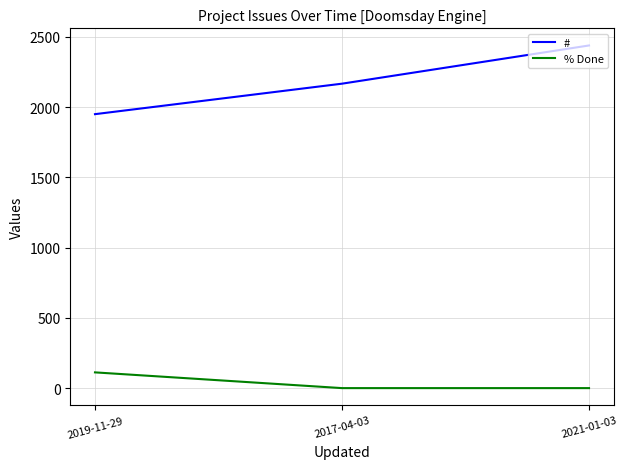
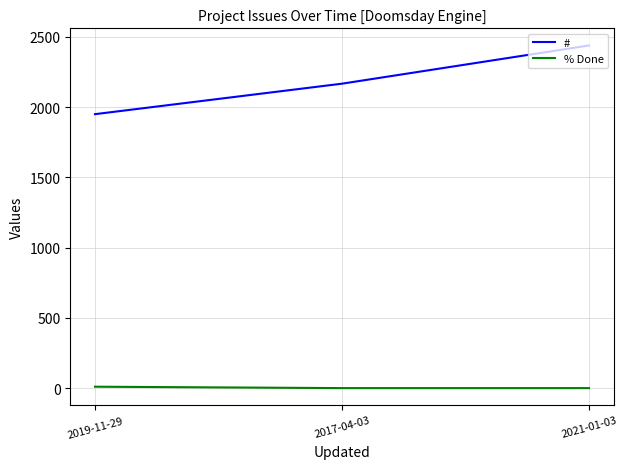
% Done, 2019-11-29: 110 -> 10
